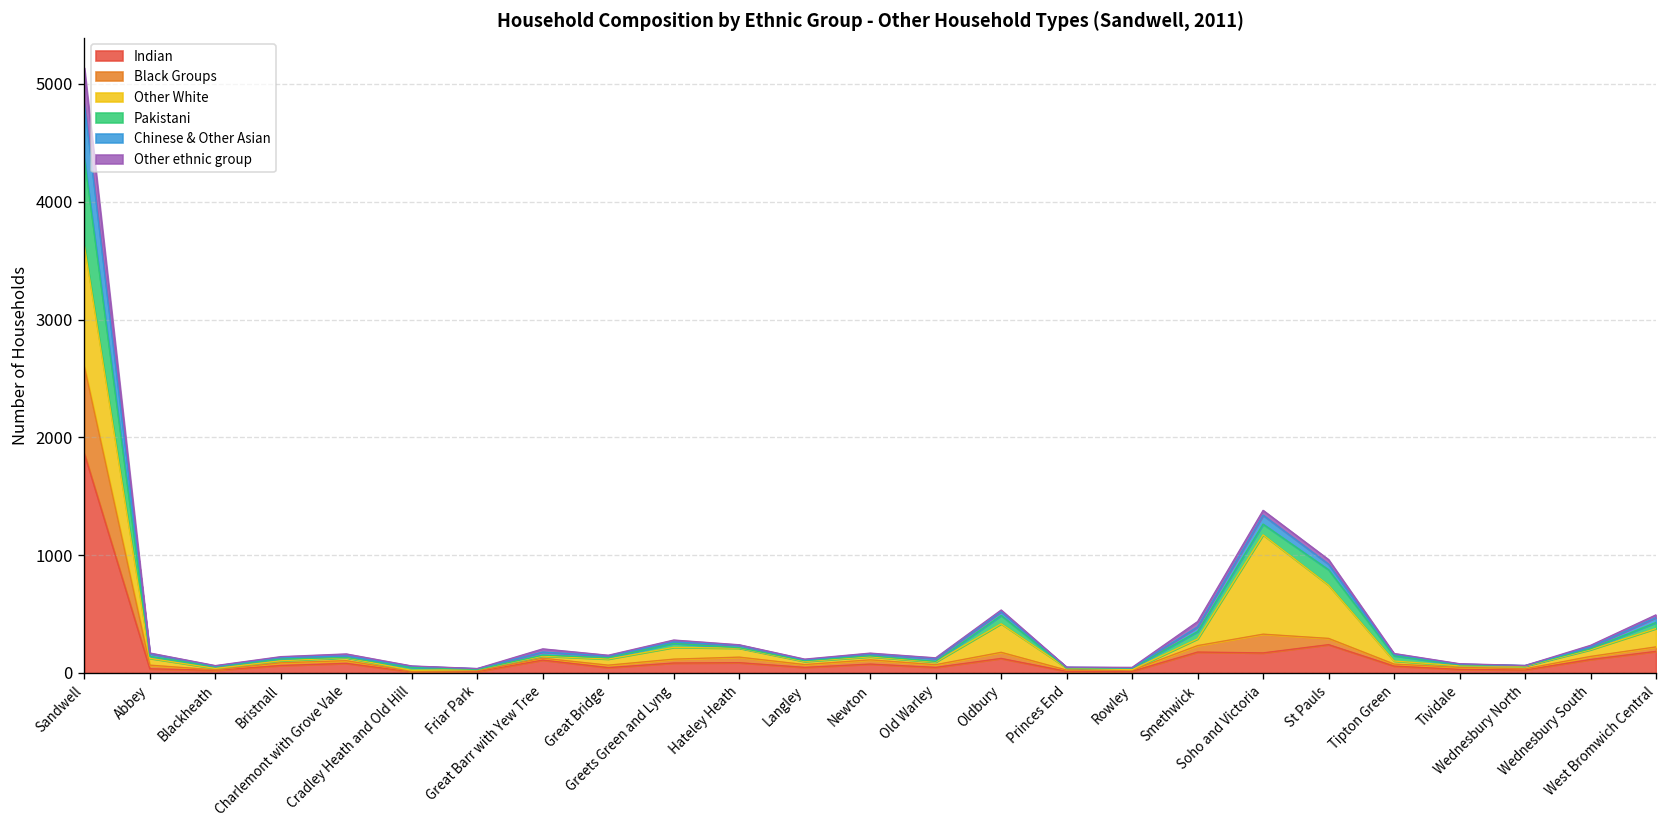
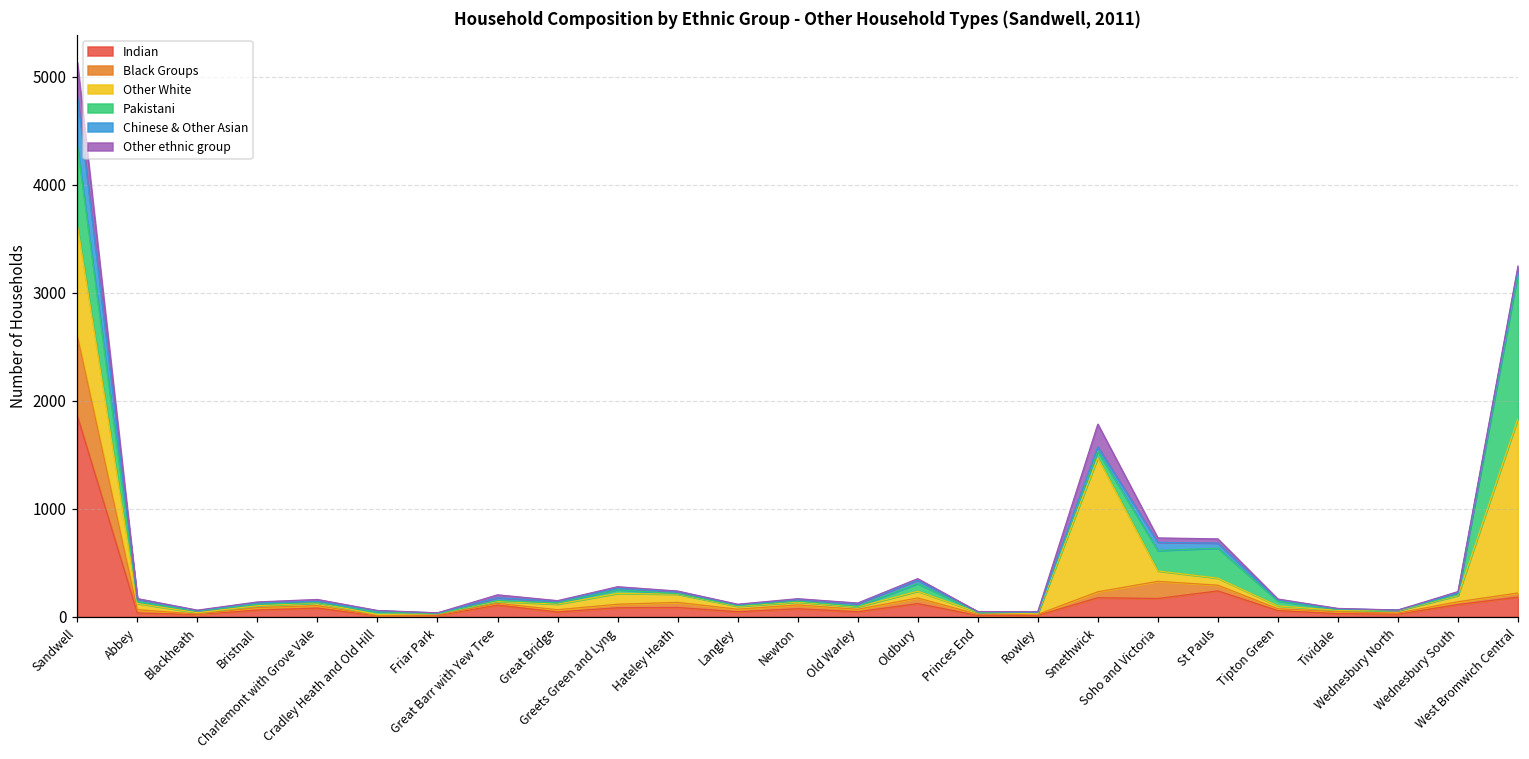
Other White, Oldbury: 200 -> 100
Other White, Smethwick: 100 -> 1200
Other ethnic group, Smethwick: 0 -> 200
Other White, Soho and Victoria: 800 -> 100
Pakistani, Soho and Victoria: 100 -> 200
Other White, St Pauls: 500 -> 100
Pakistani, St Pauls: 100 -> 300
Other White, West Bromwich Central: 200 -> 1600
Pakistani, West Bromwich Central: 100 -> 1300
